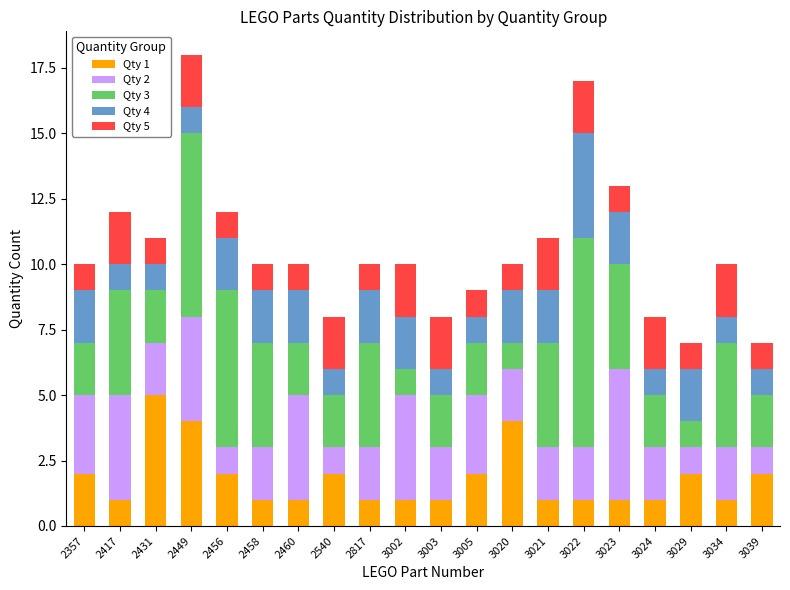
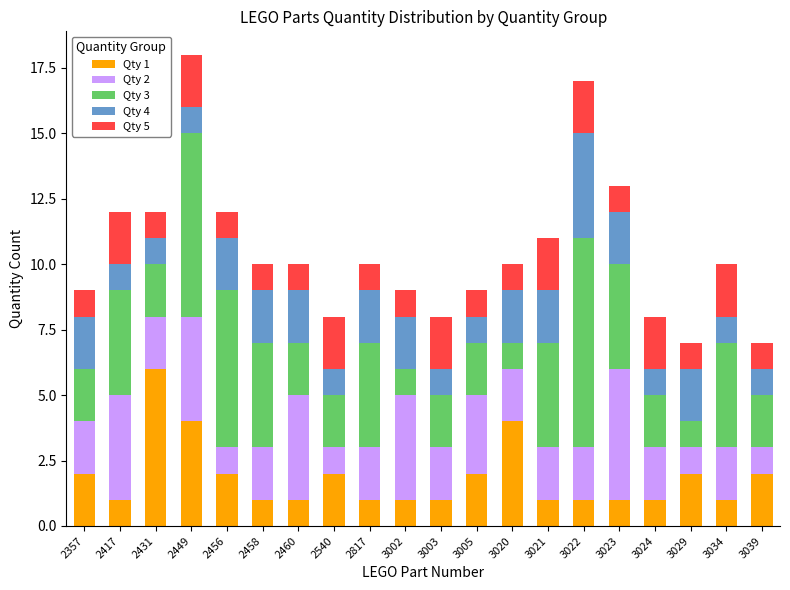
Qty 2, 2357: 3 -> 2
Qty 1, 2431: 5 -> 6
Qty 5, 3002: 2 -> 1
